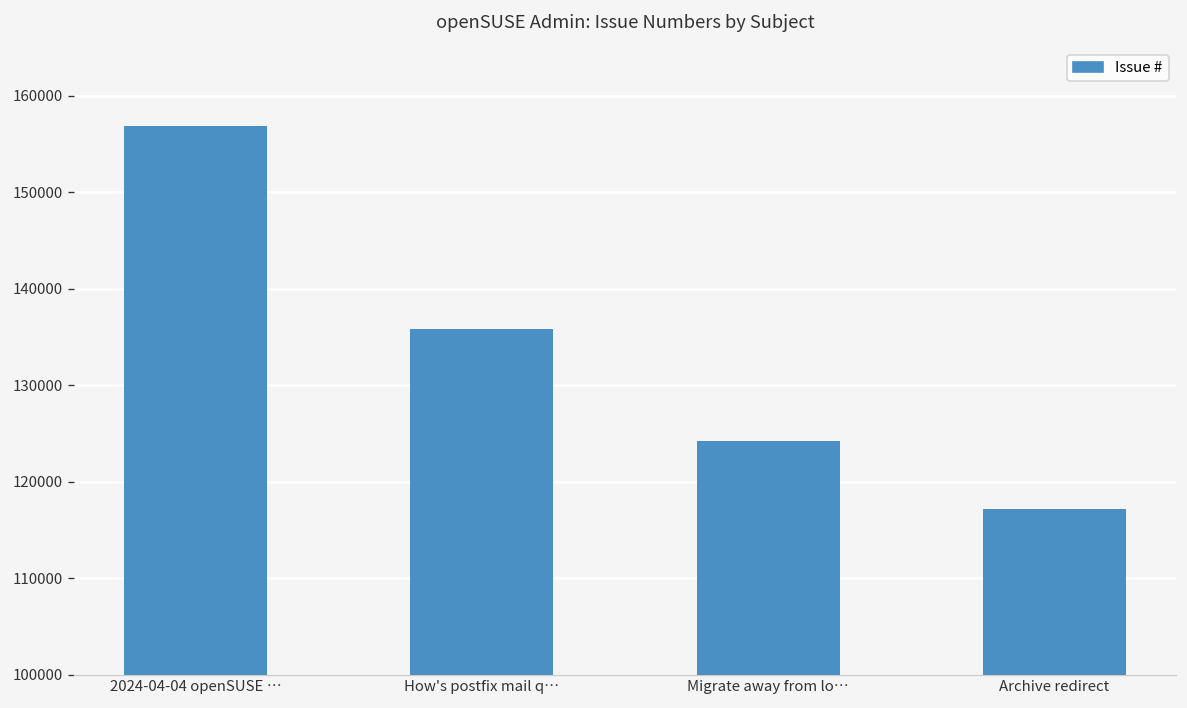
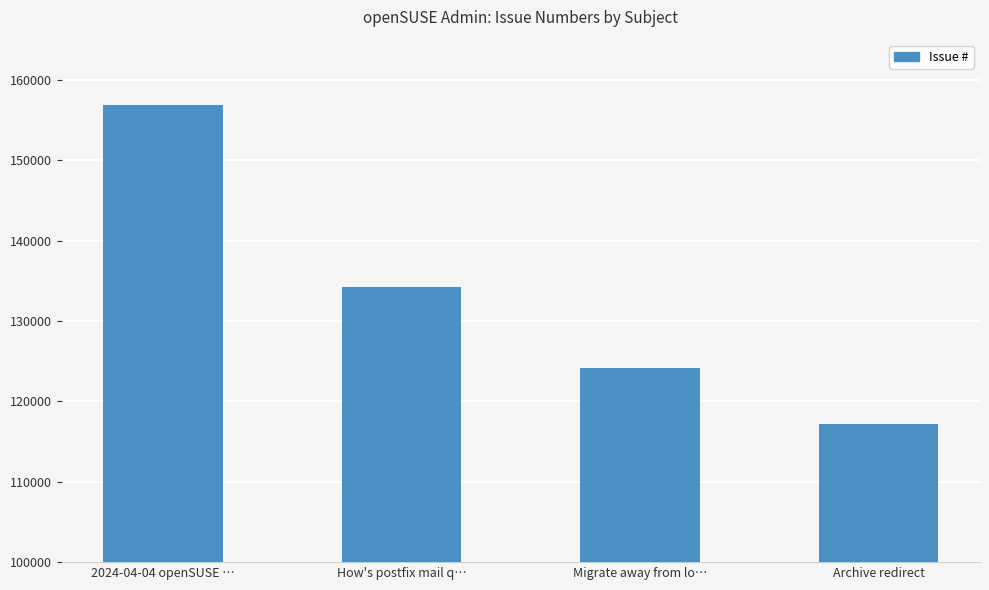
How's postfix mail q…: 136000 -> 134000
